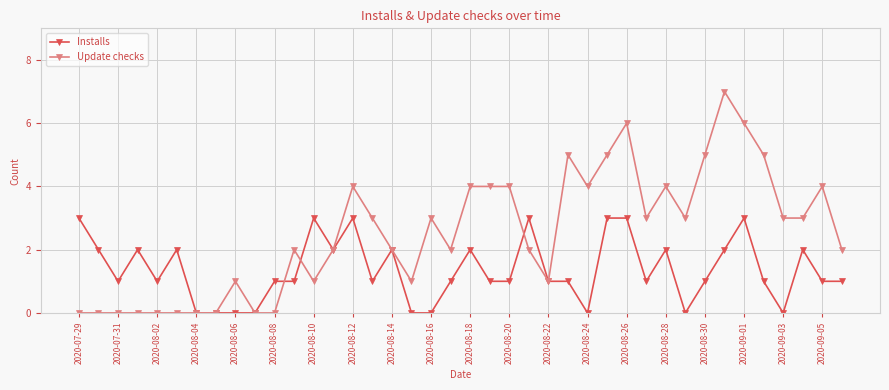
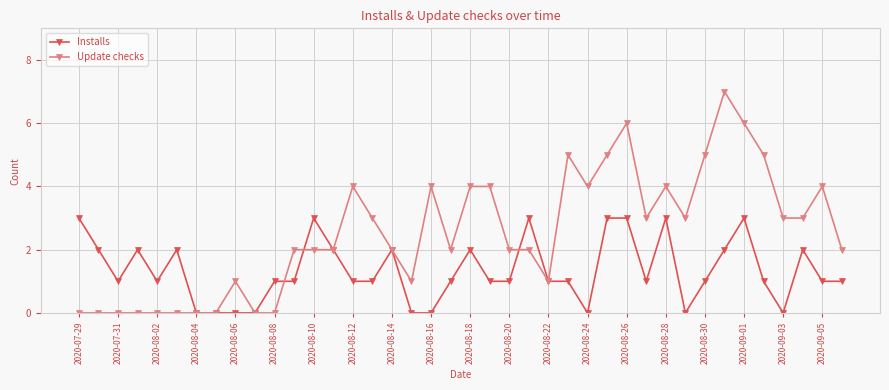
Update checks, 2020-08-10: 1 -> 2
Installs, 2020-08-12: 3 -> 1
Update checks, 2020-08-16: 3 -> 4
Update checks, 2020-08-20: 4 -> 2
Installs, 2020-08-28: 2 -> 3
